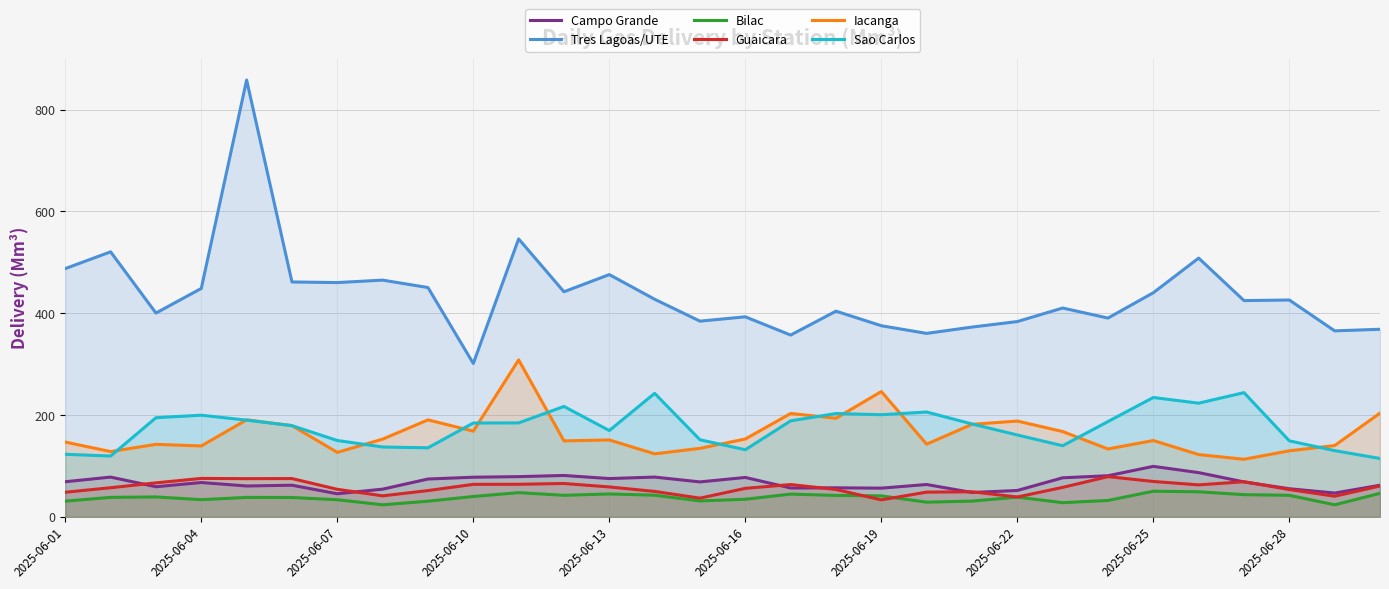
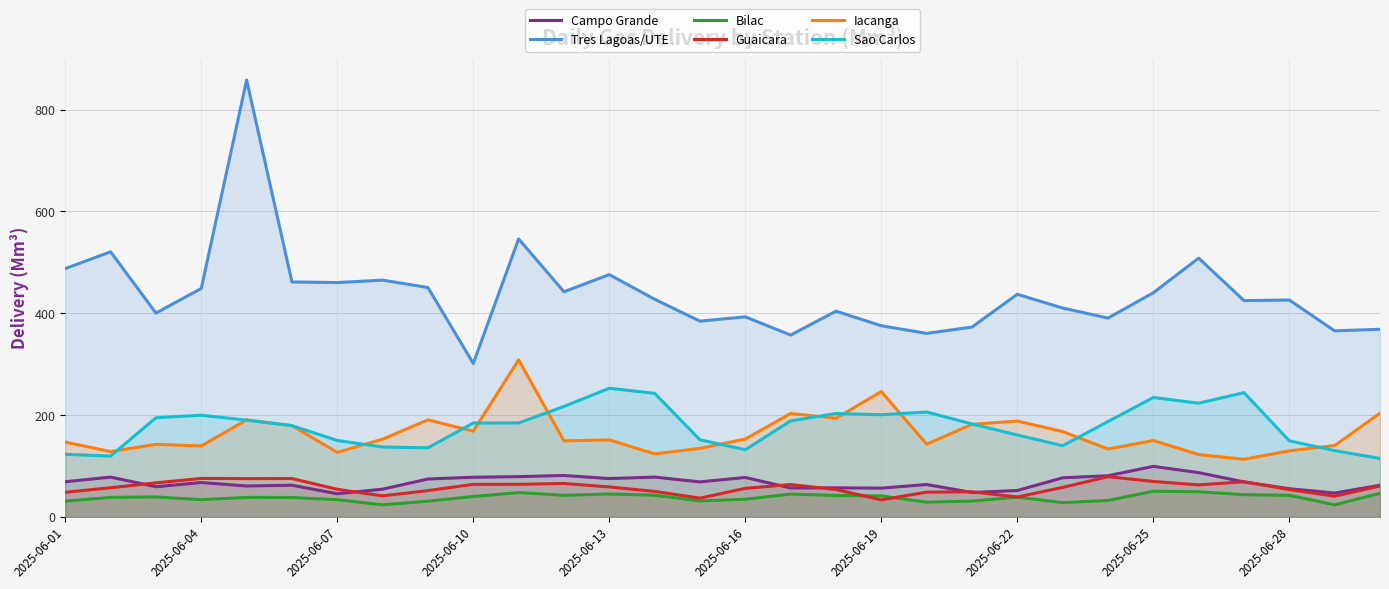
Sao Carlos, 2025-06-13: 170 -> 250
Tres Lagoas/UTE, 2025-06-22: 380 -> 440
